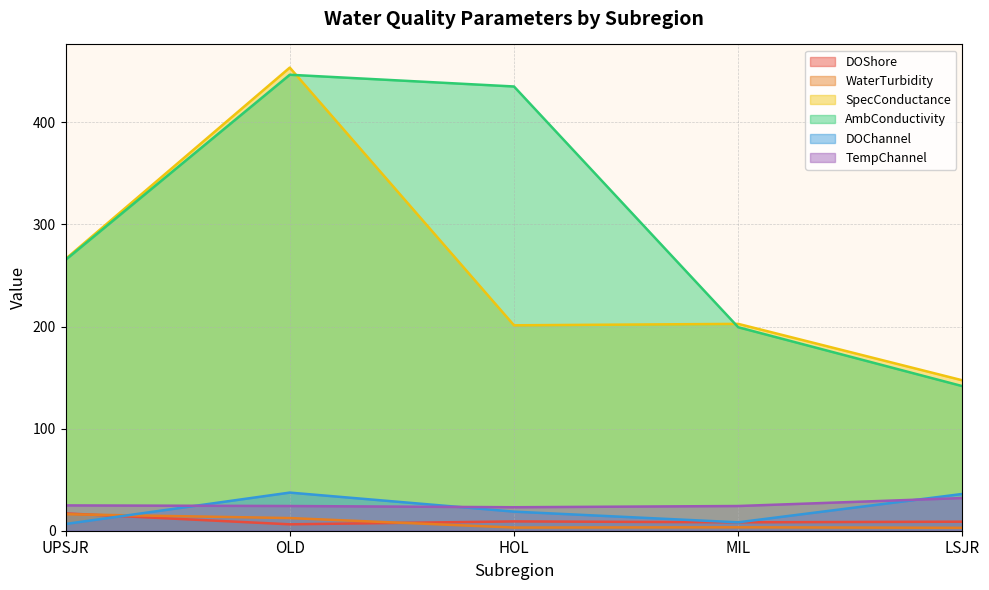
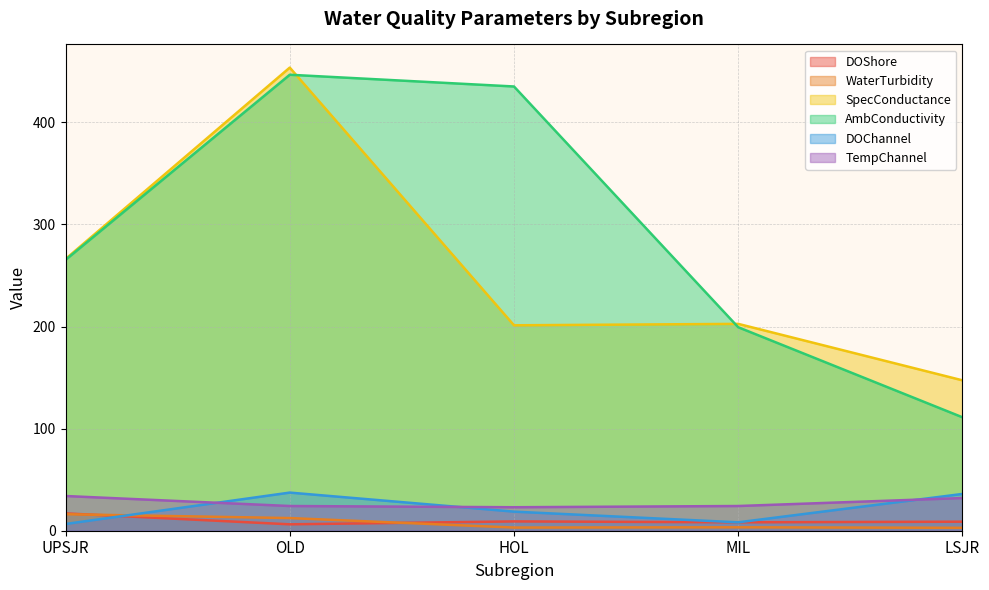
TempChannel, UPSJR: 25 -> 34
AmbConductivity, LSJR: 142 -> 111
